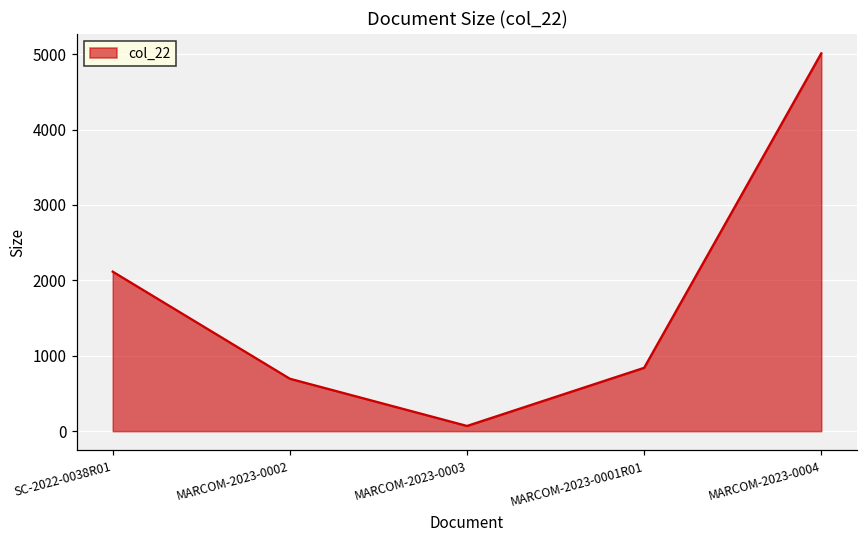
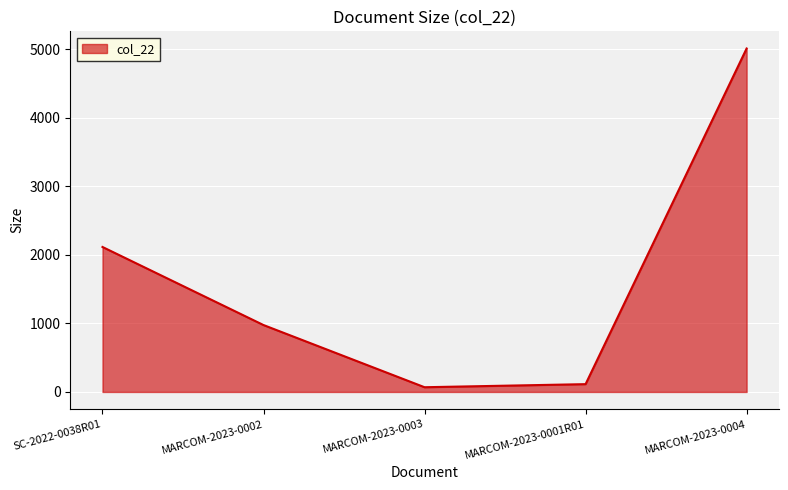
MARCOM-2023-0002: 700 -> 1000
MARCOM-2023-0001R01: 800 -> 100
